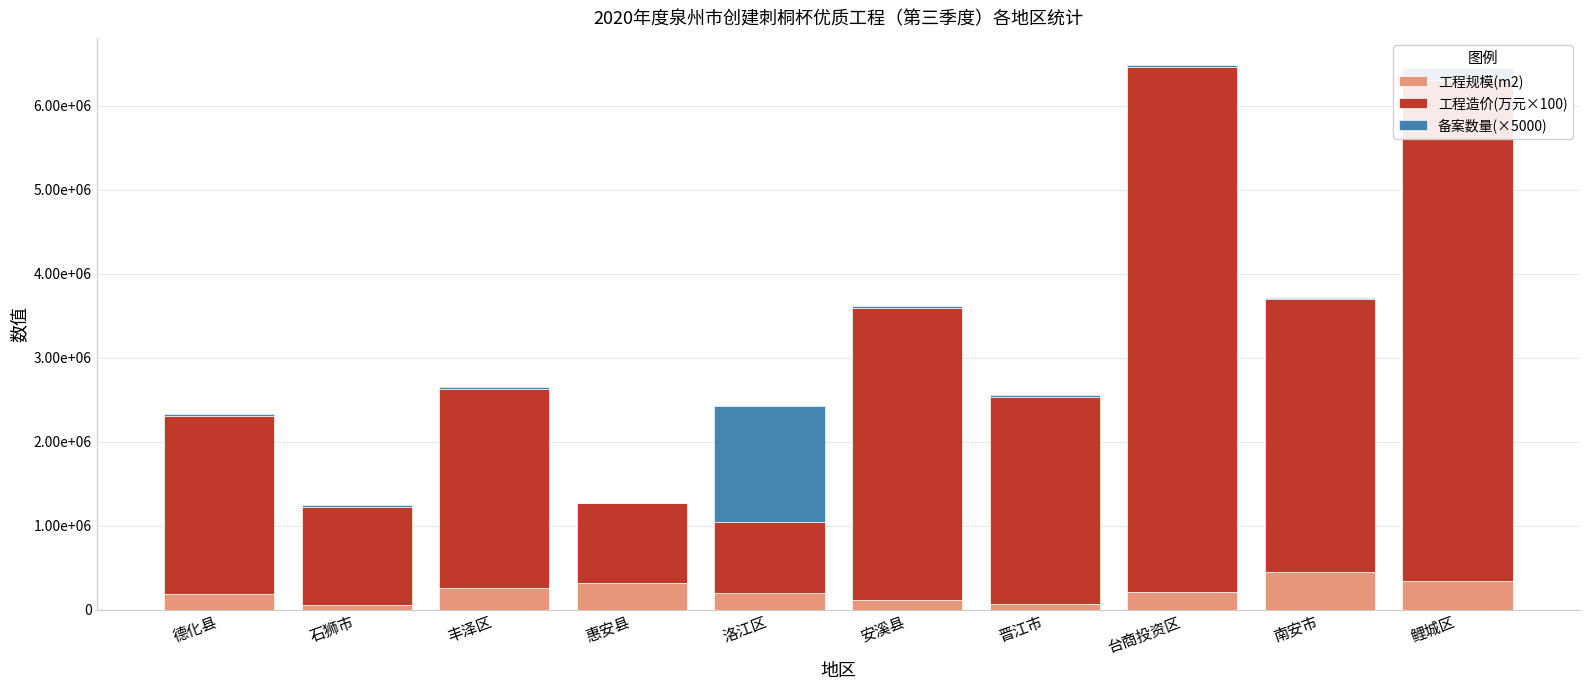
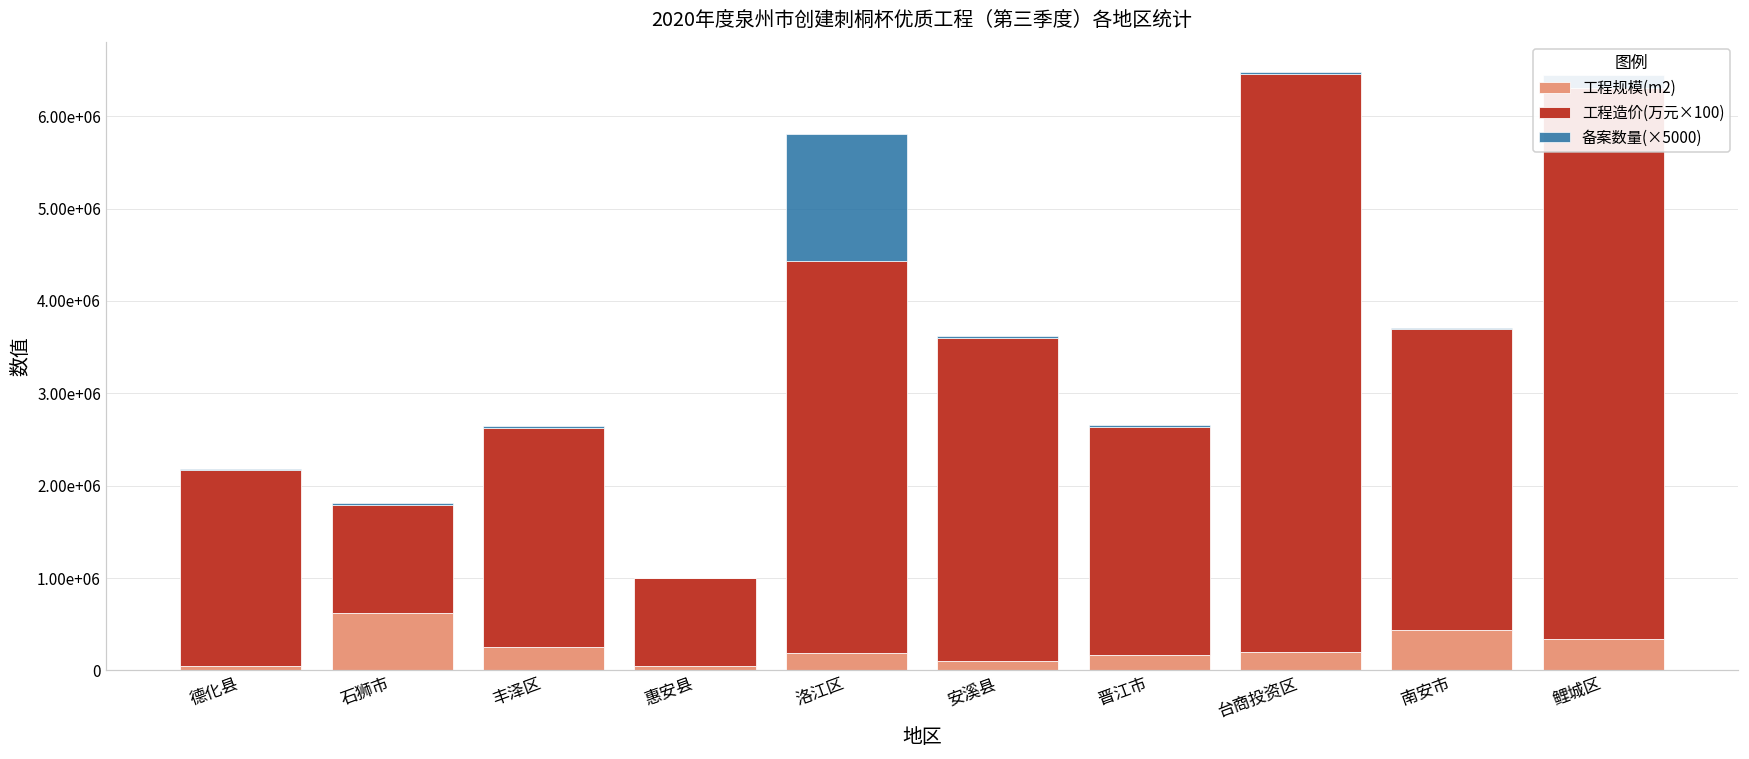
工程规模(m2), 德化县: 200000 -> 0
工程规模(m2), 石狮市: 0 -> 600000
工程规模(m2), 惠安县: 300000 -> 0
工程造价(万元×100), 洛江区: 900000 -> 4200000
工程规模(m2), 晋江市: 100000 -> 200000
